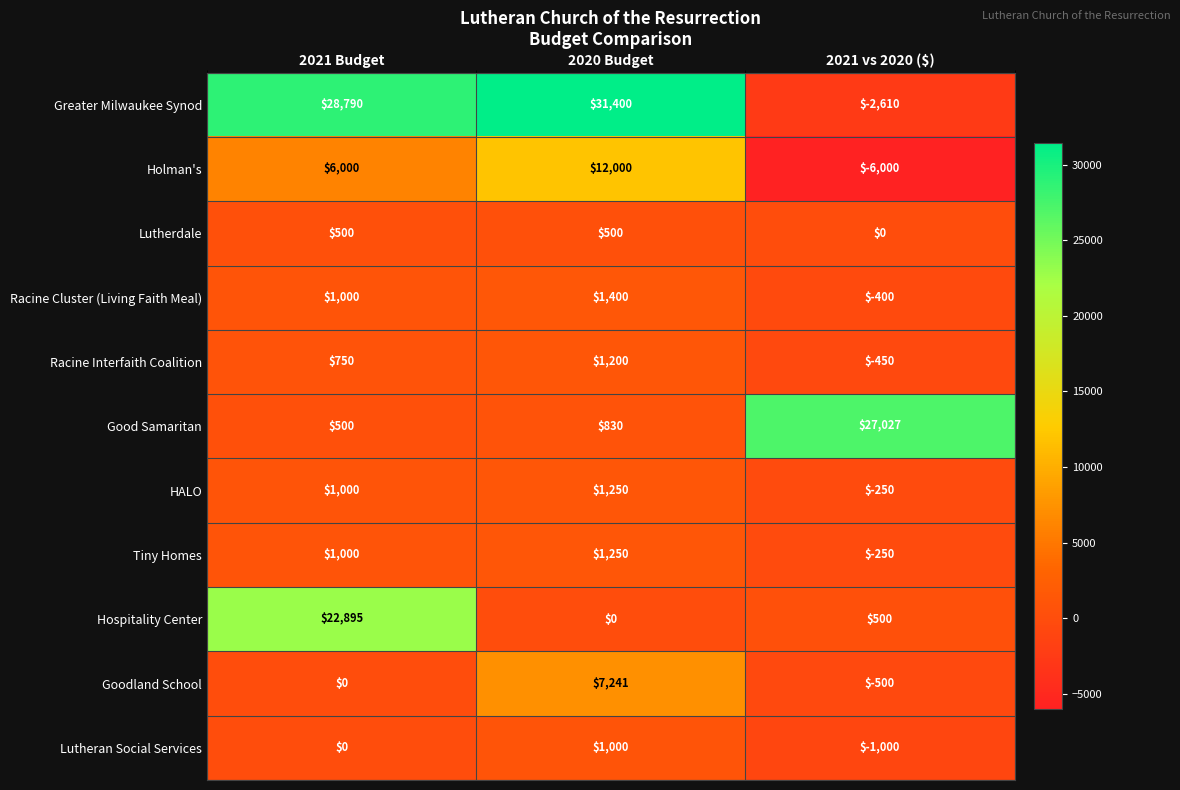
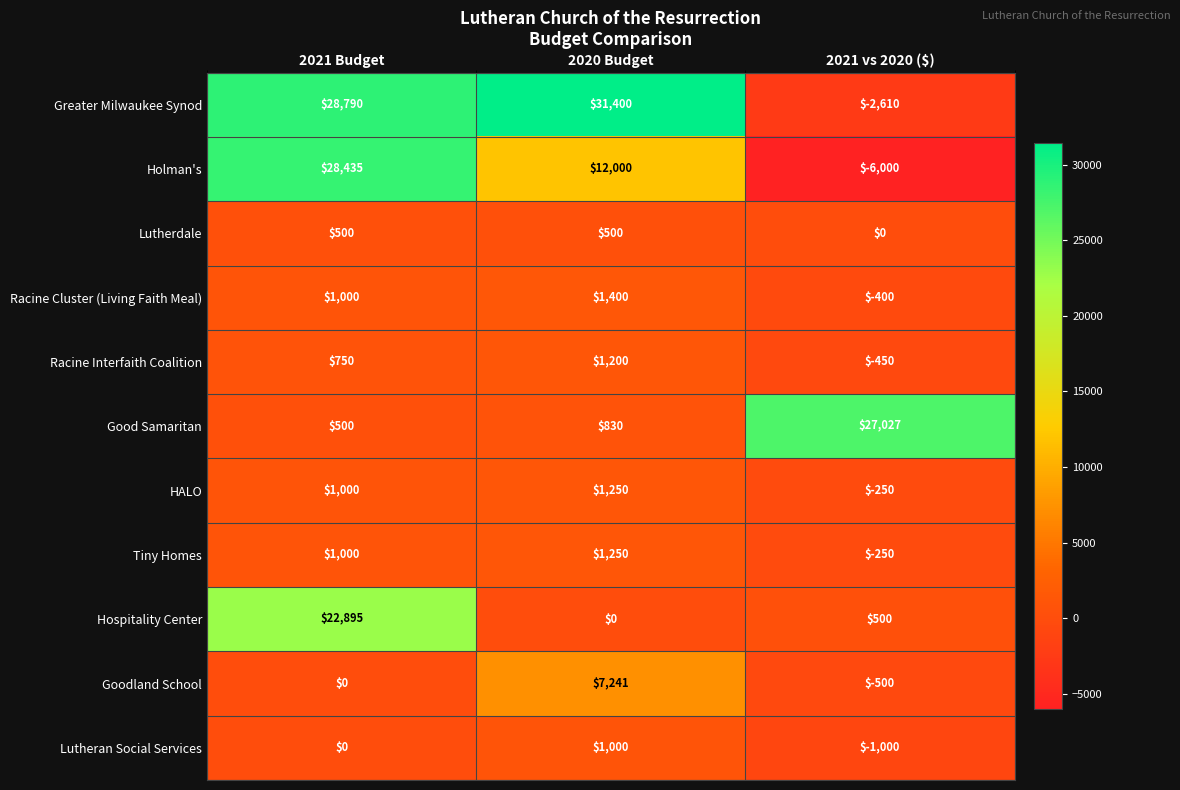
Holman's, 2021 Budget: $6,000 -> $28,435
